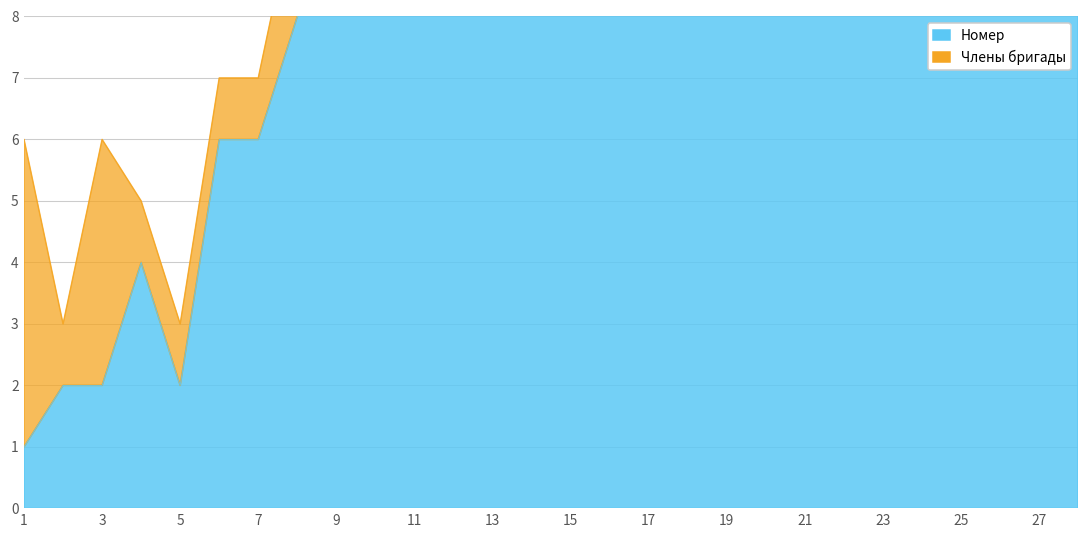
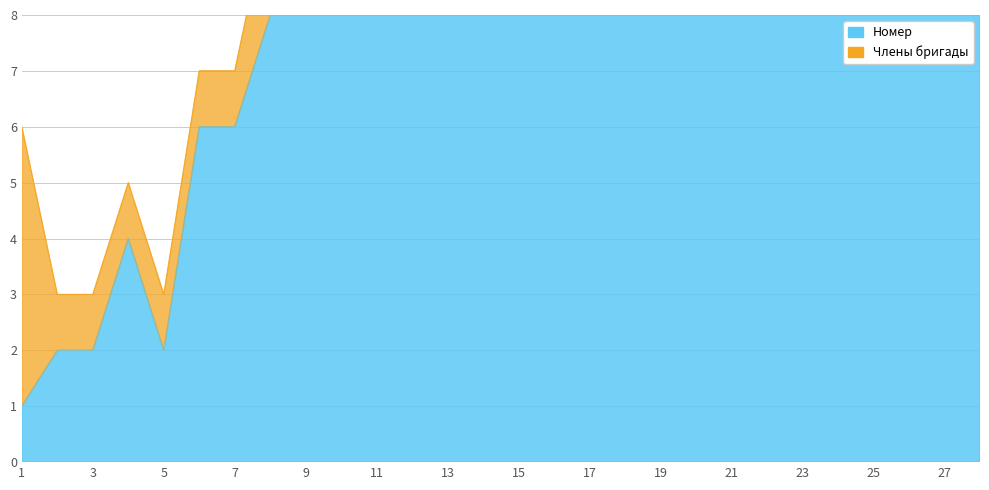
Члены бригады, 3: 4 -> 1
